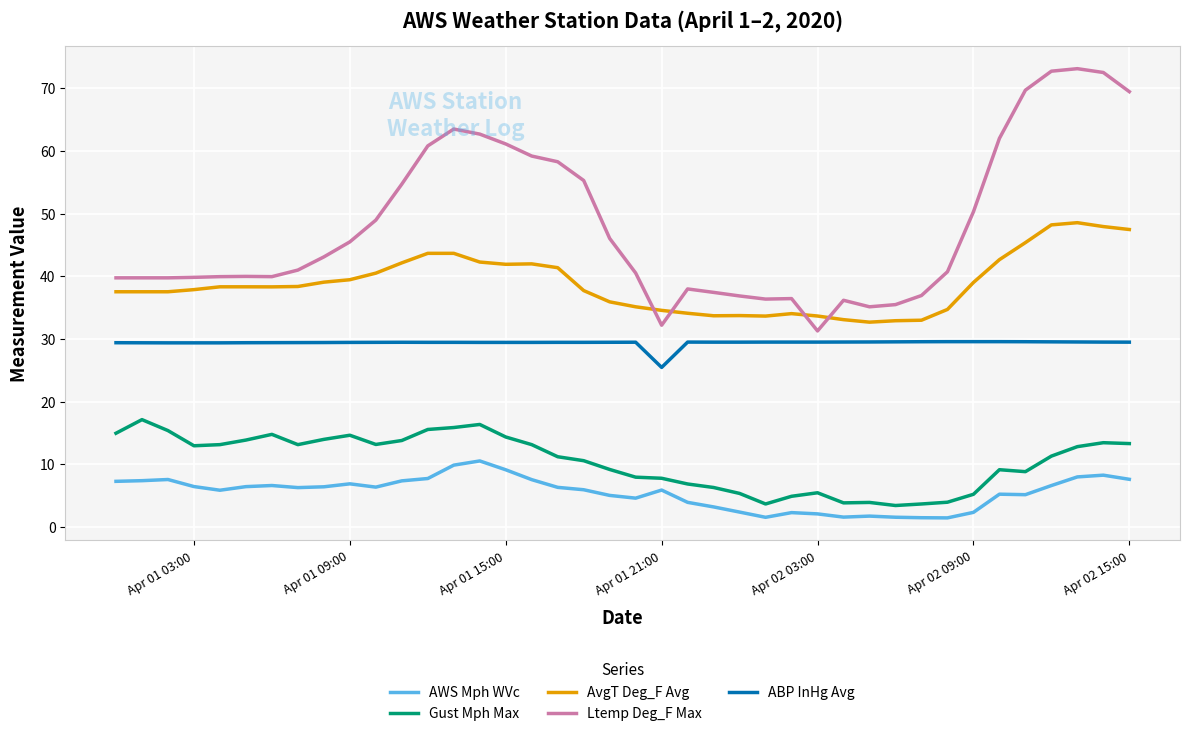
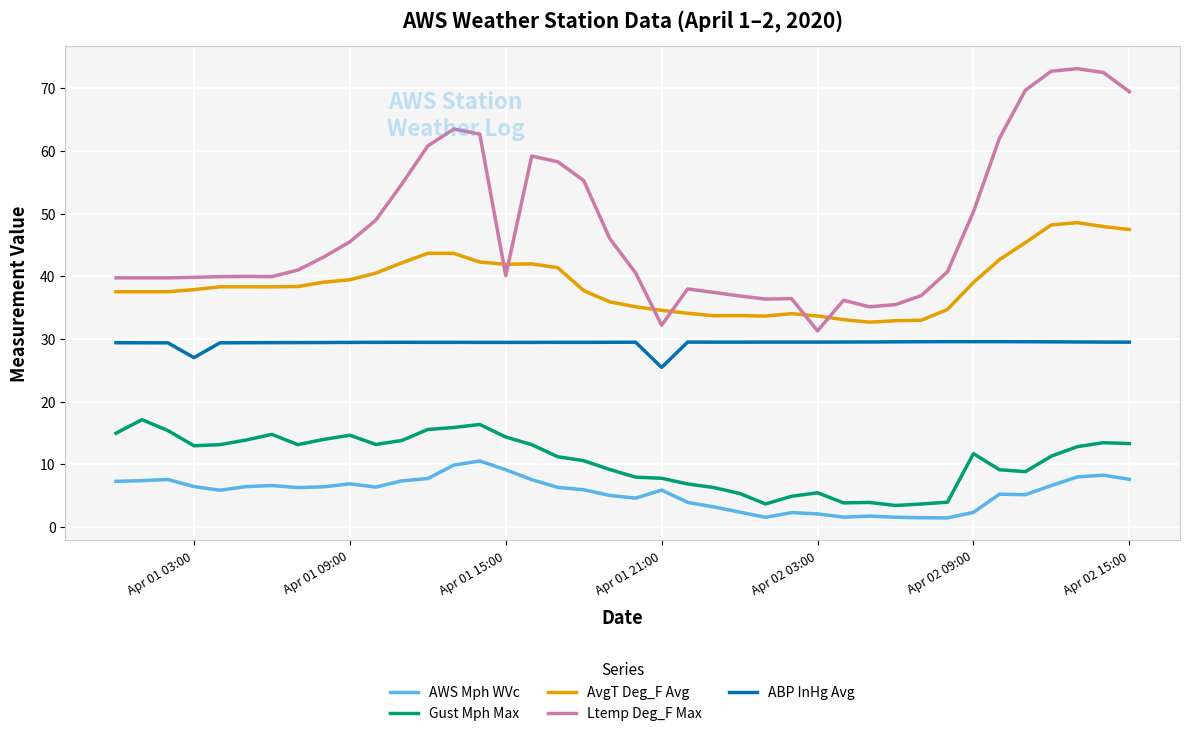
ABP InHg Avg, Apr 01 03:00: 29 -> 27
Ltemp Deg_F Max, Apr 01 15:00: 61 -> 40
Gust Mph Max, Apr 02 09:00: 5 -> 12
